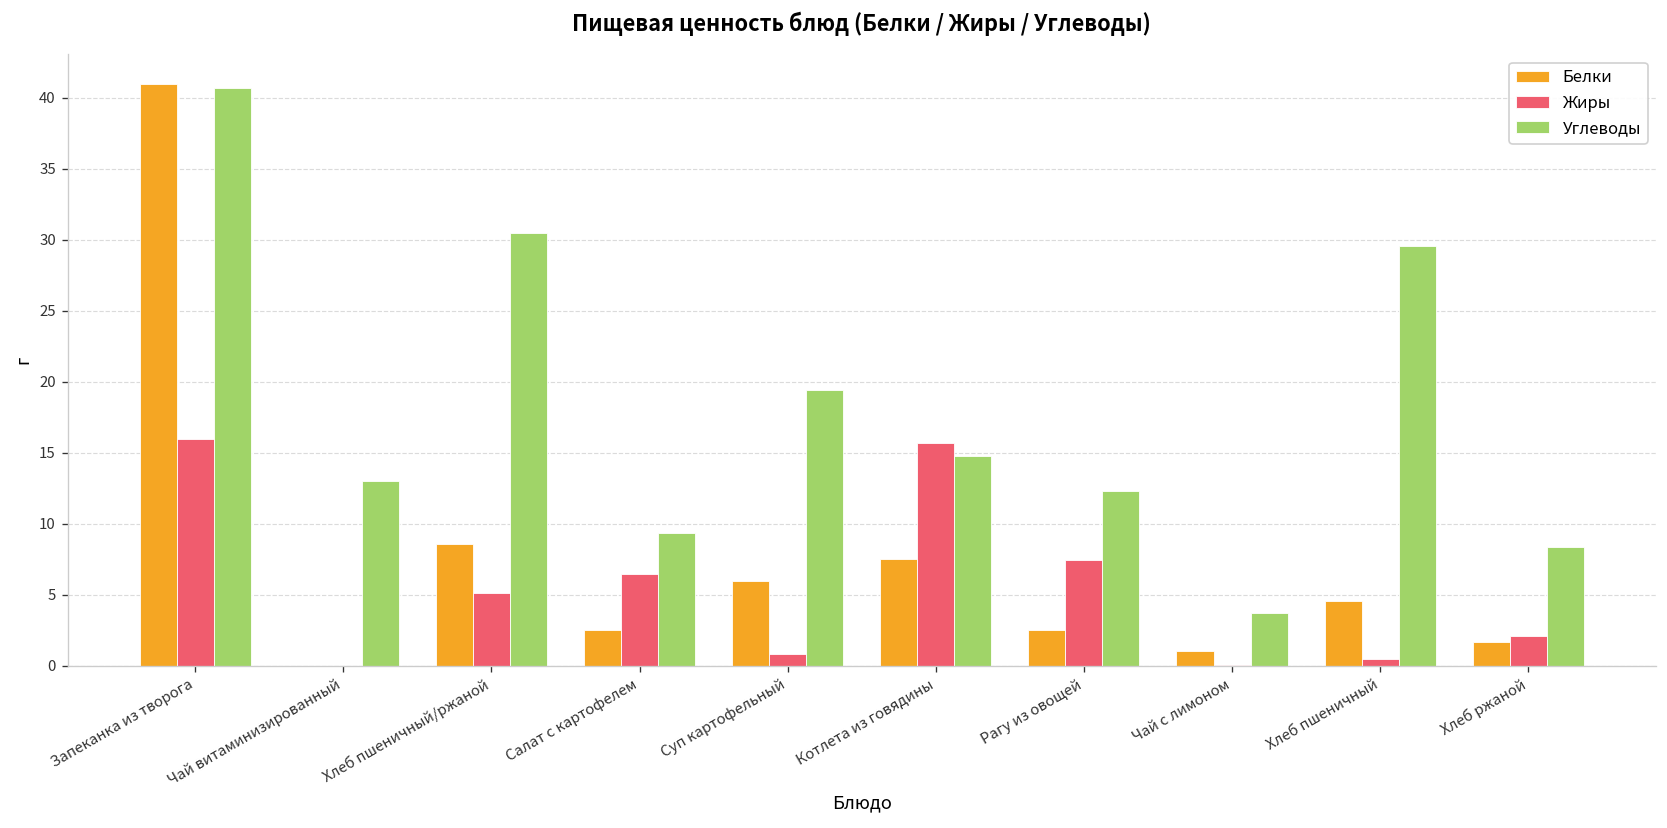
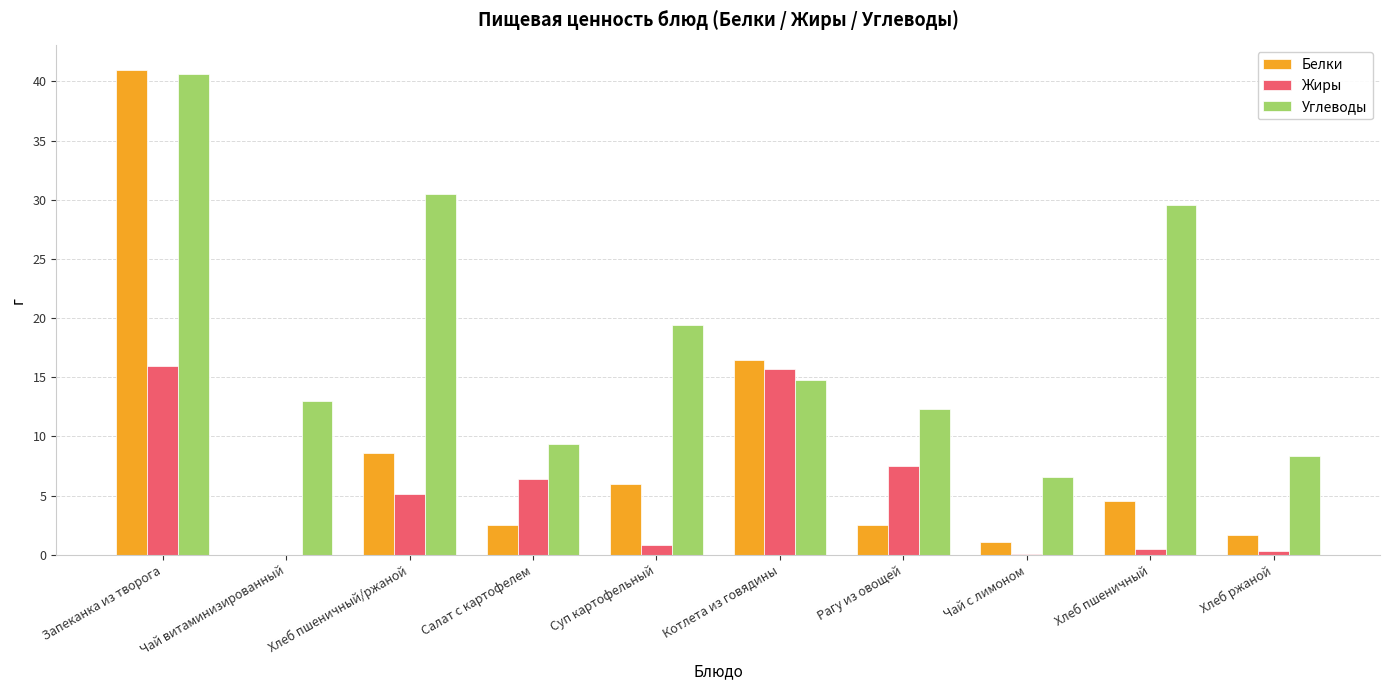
Белки, Котлета из говядины: 7.5 -> 16.4
Углеводы, Чай с лимоном: 3.7 -> 6.6
Жиры, Хлеб ржаной: 2.1 -> 0.3
